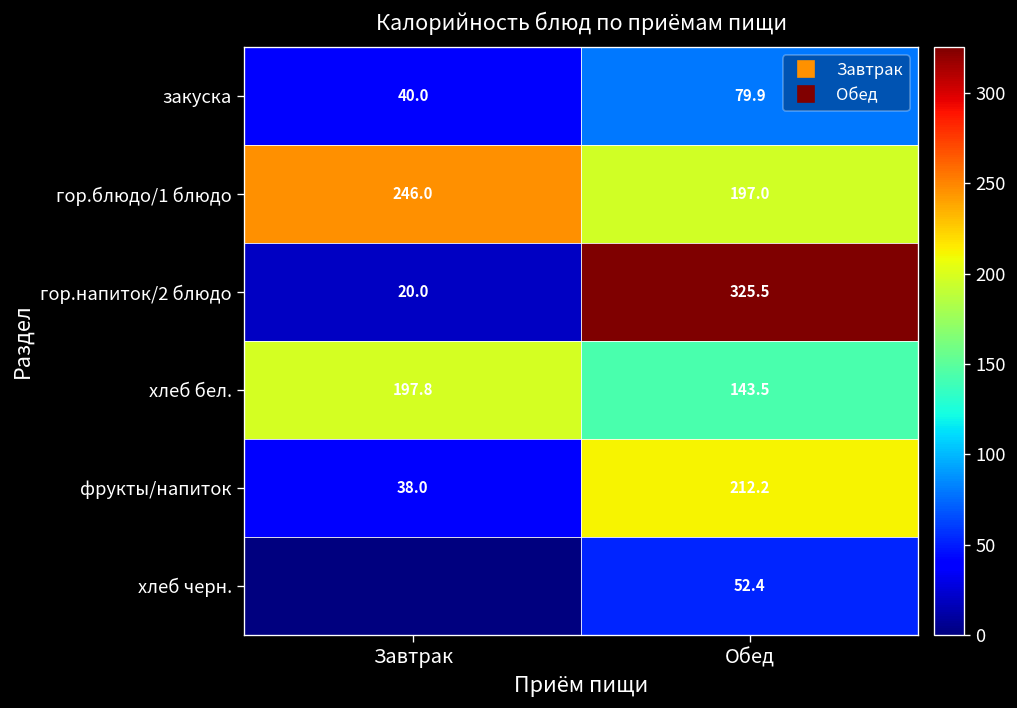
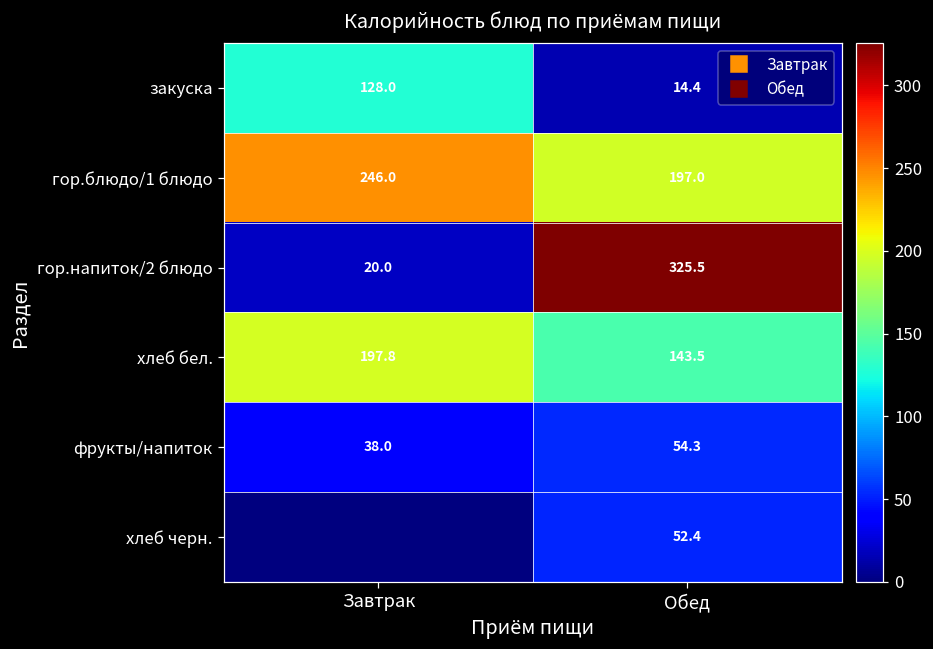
закуска, Завтрак: 40.0 -> 128.0
закуска, Обед: 79.9 -> 14.4
фрукты/напиток, Обед: 212.2 -> 54.3
